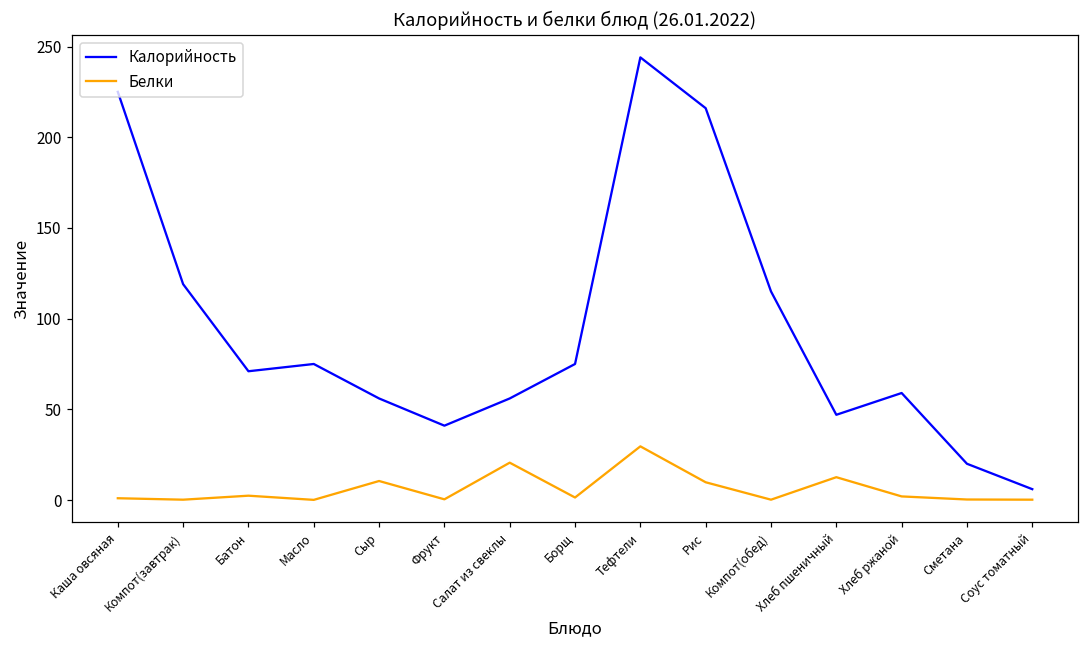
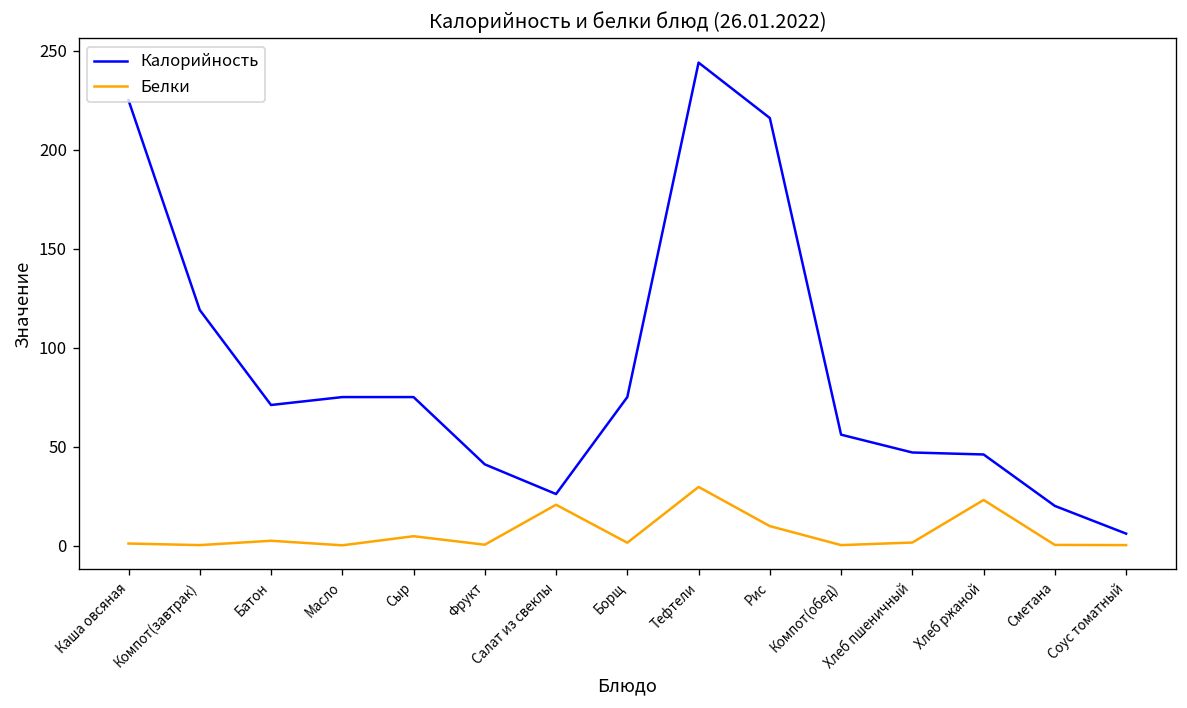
Калорийность, Сыр: 56 -> 75
Белки, Сыр: 11 -> 5
Калорийность, Салат из свеклы: 56 -> 26
Калорийность, Компот(обед): 115 -> 56
Белки, Хлеб пшеничный: 13 -> 2
Калорийность, Хлеб ржаной: 59 -> 46
Белки, Хлеб ржаной: 2 -> 23
